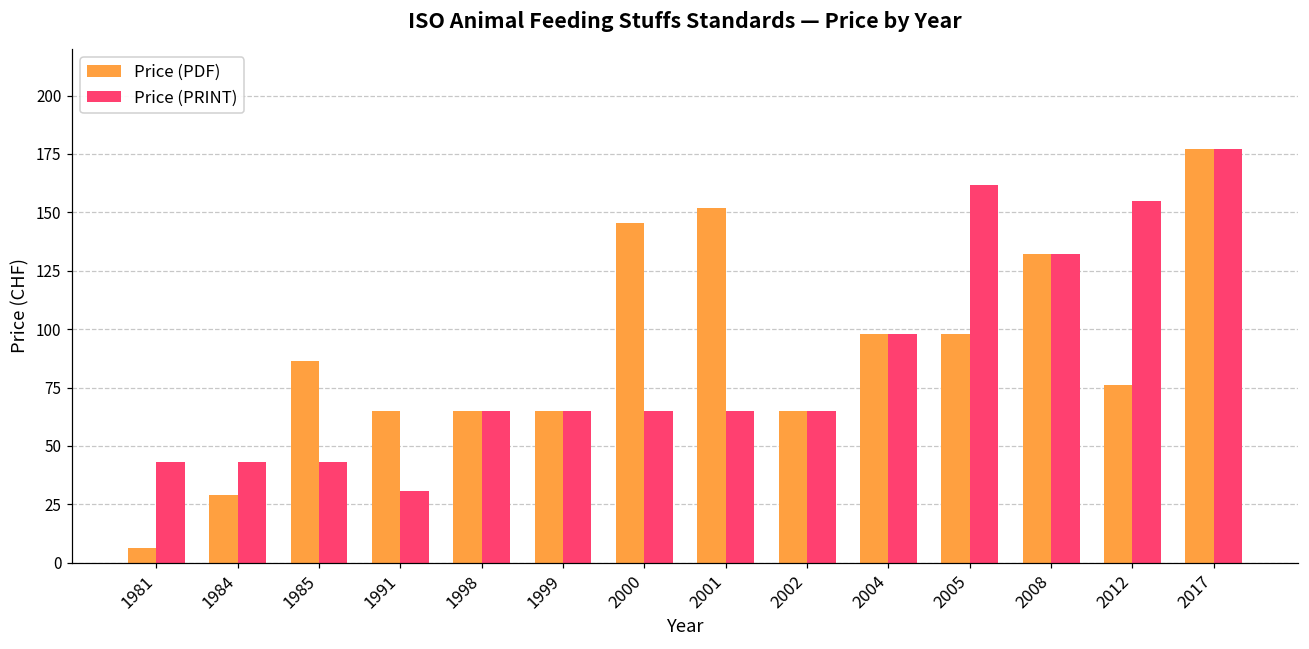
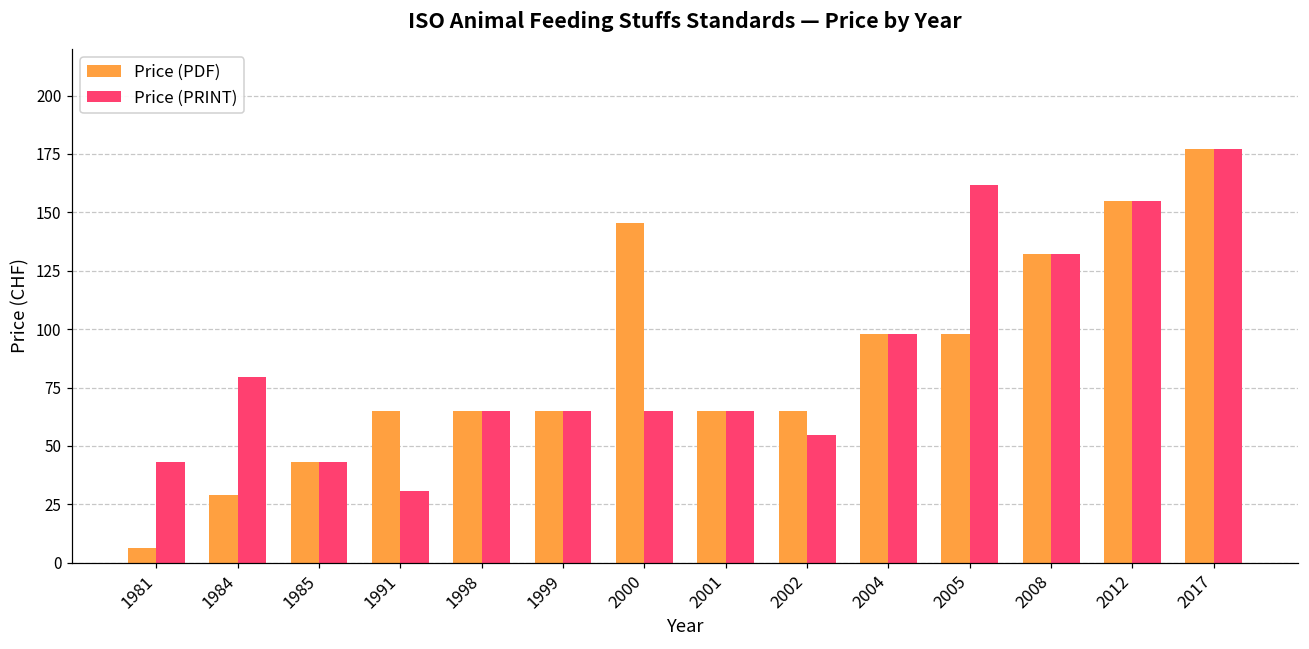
Price (PRINT), 1984: 43 -> 80
Price (PDF), 1985: 87 -> 43
Price (PDF), 2001: 152 -> 65
Price (PRINT), 2002: 65 -> 55
Price (PDF), 2012: 76 -> 155
